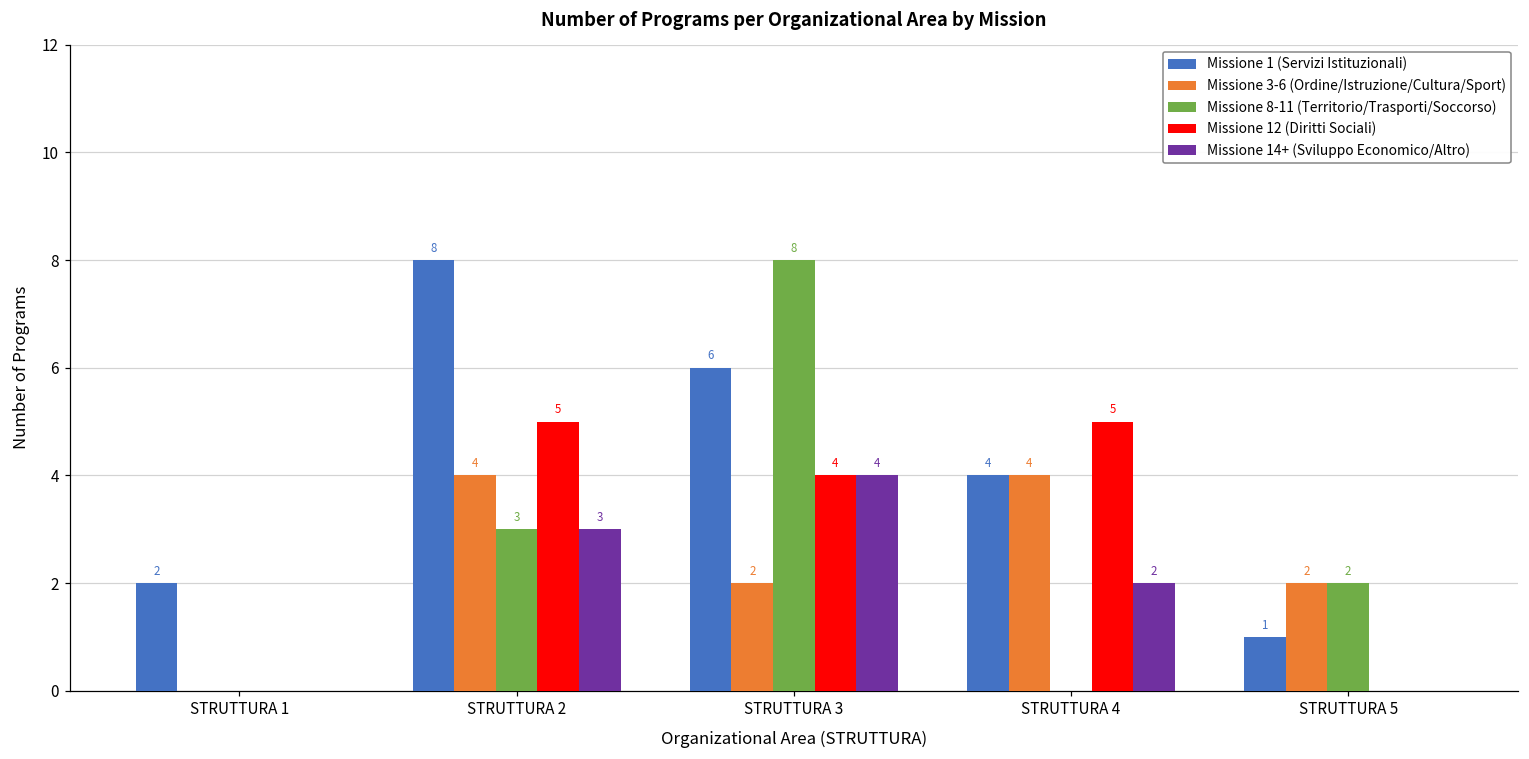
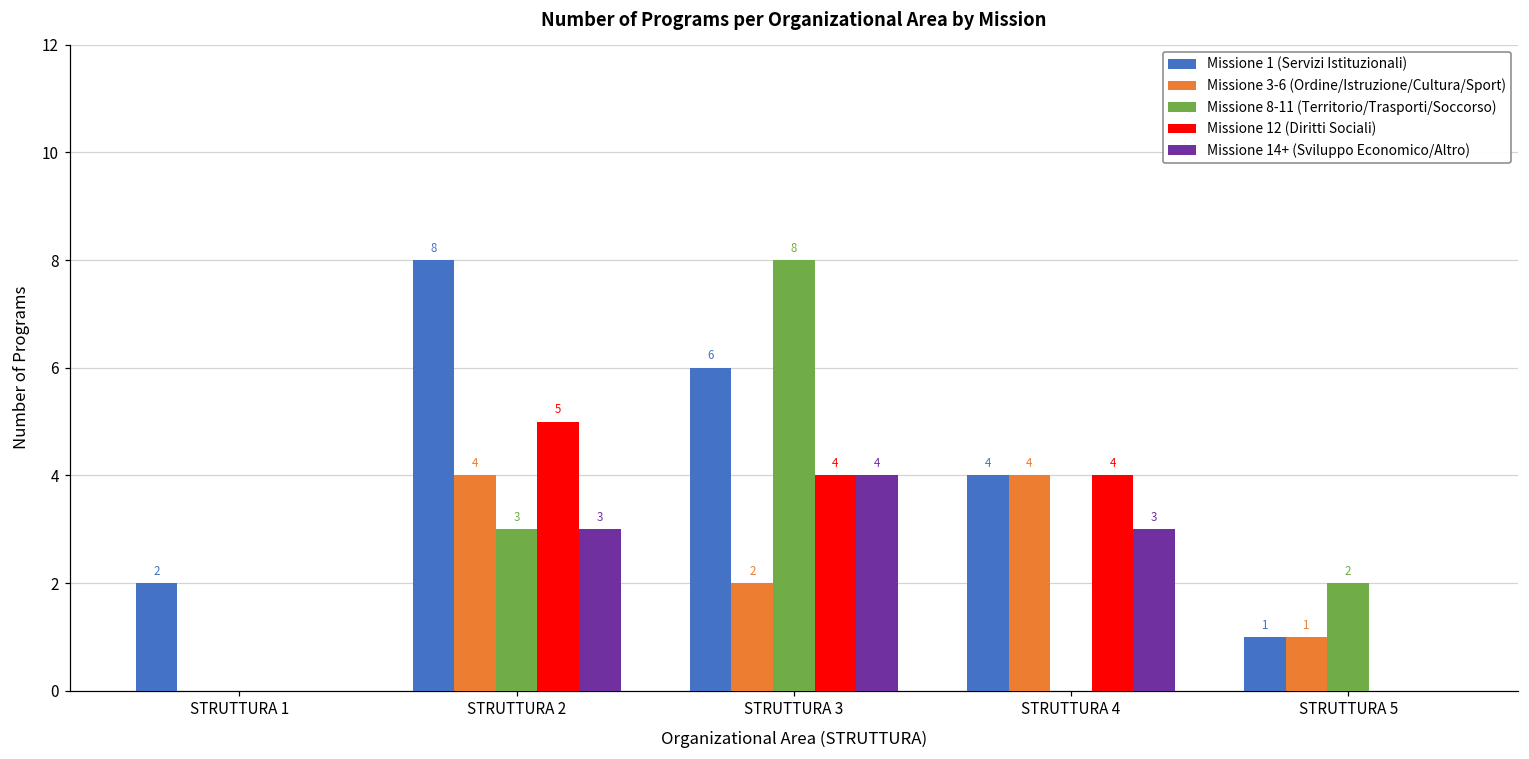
Missione 12 (Diritti Sociali), STRUTTURA 4: 5 -> 4
Missione 14+ (Sviluppo Economico/Altro), STRUTTURA 4: 2 -> 3
Missione 3-6 (Ordine/Istruzione/Cultura/Sport), STRUTTURA 5: 2 -> 1
